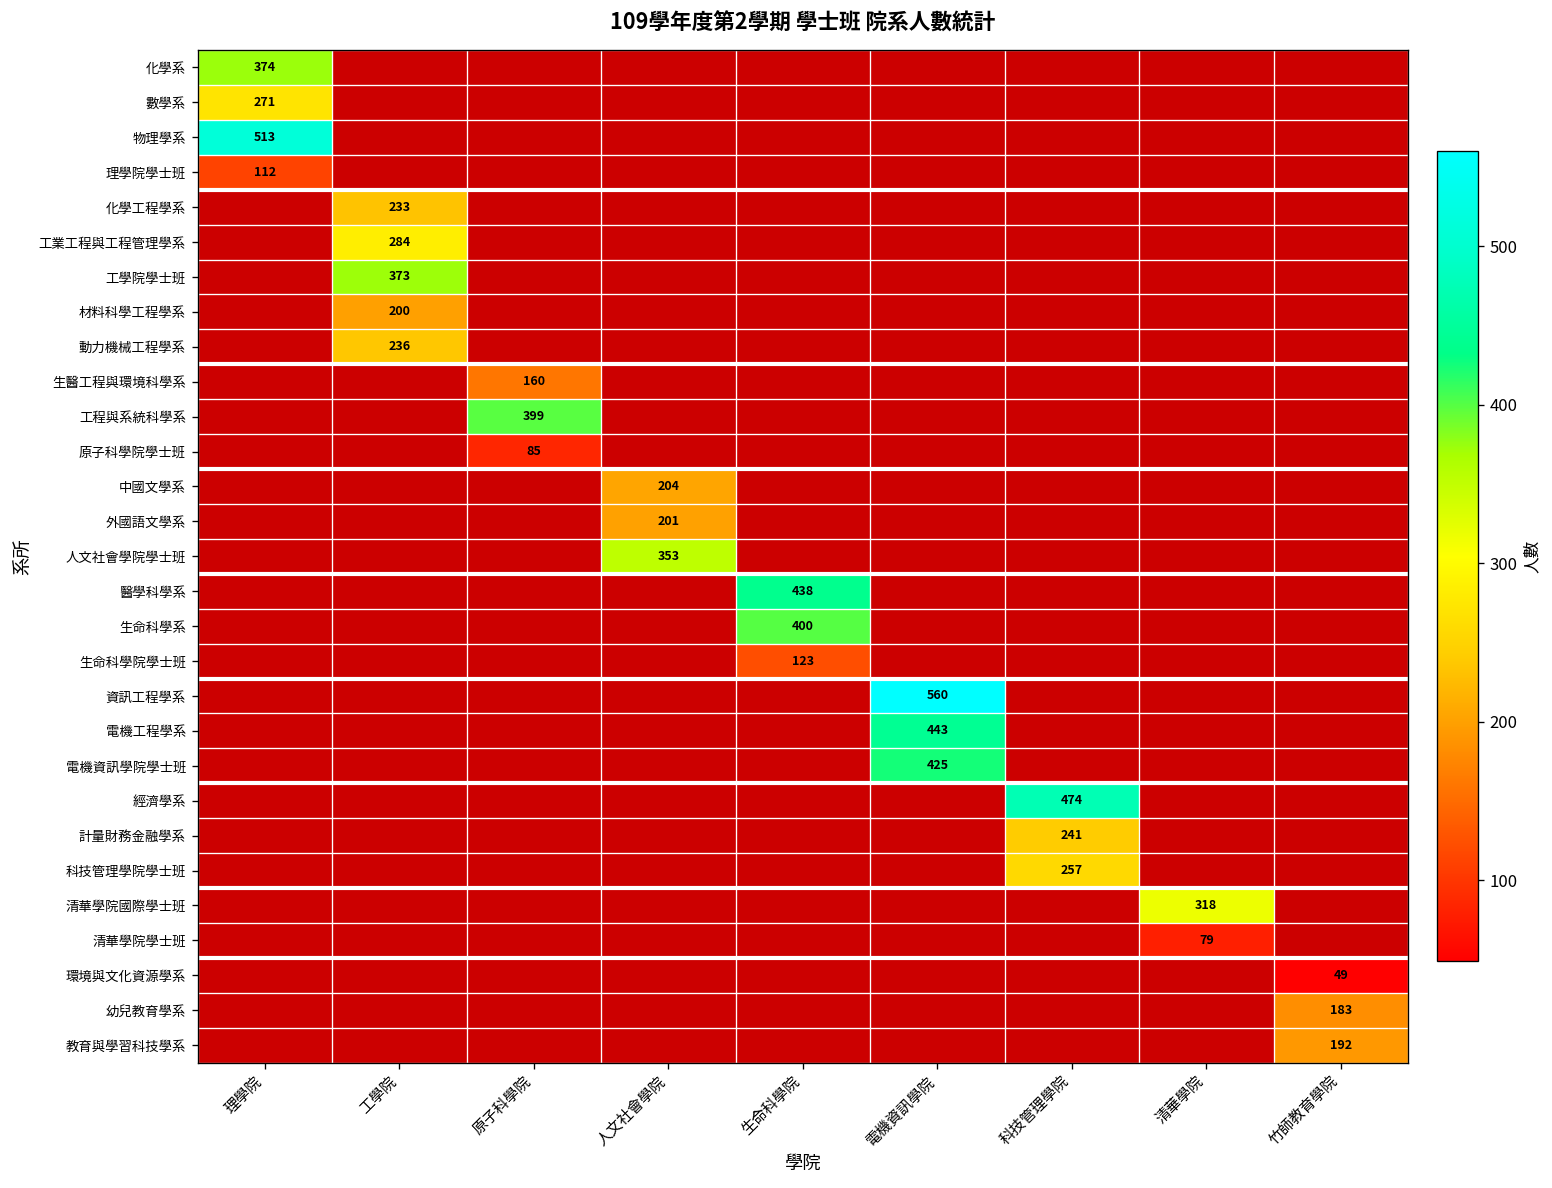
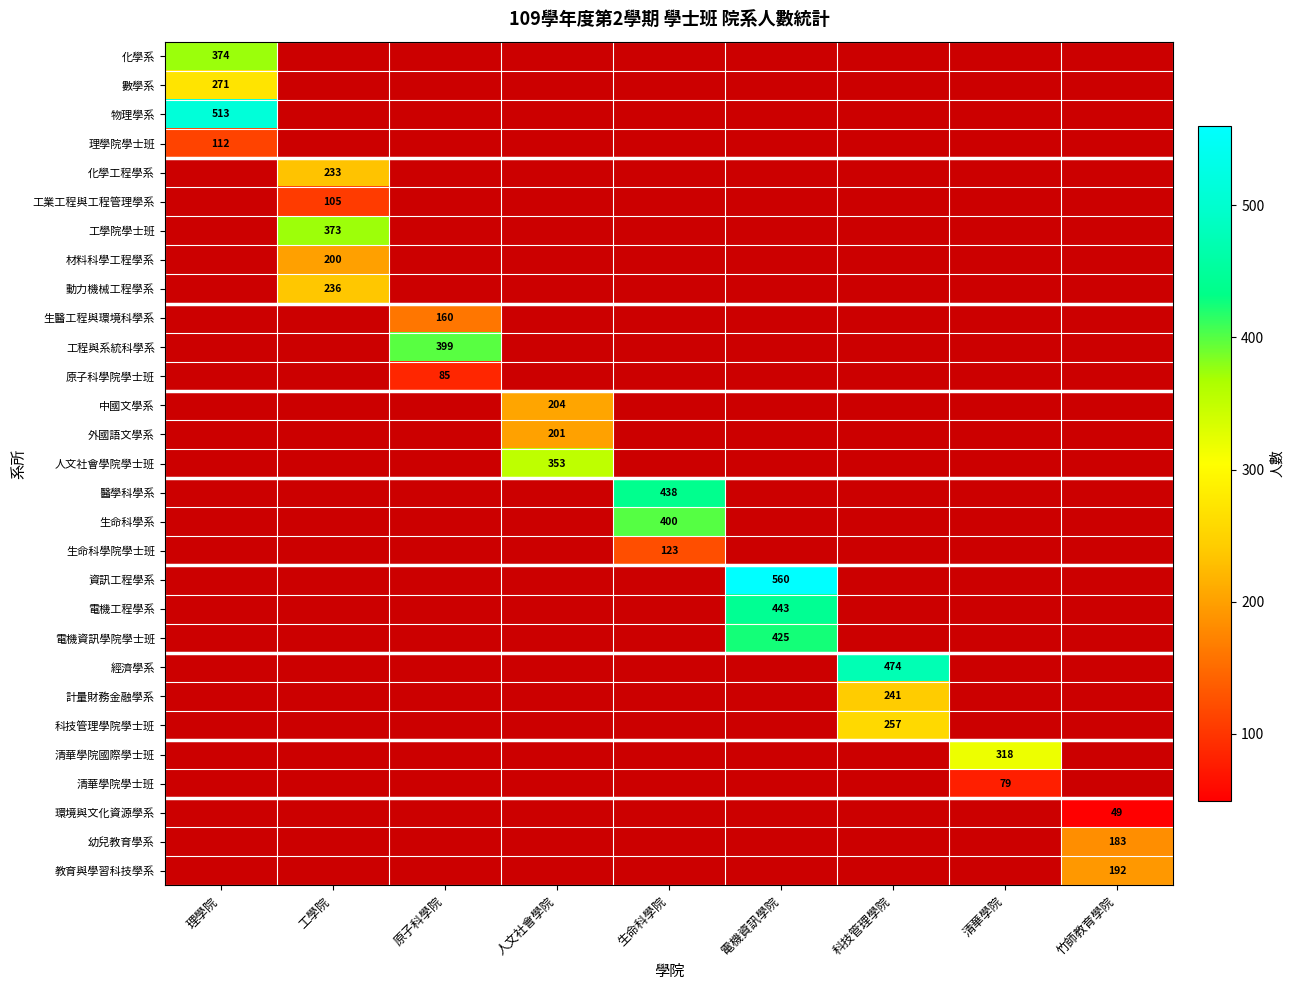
工業工程與工程管理學系, 工學院: 284 -> 105
